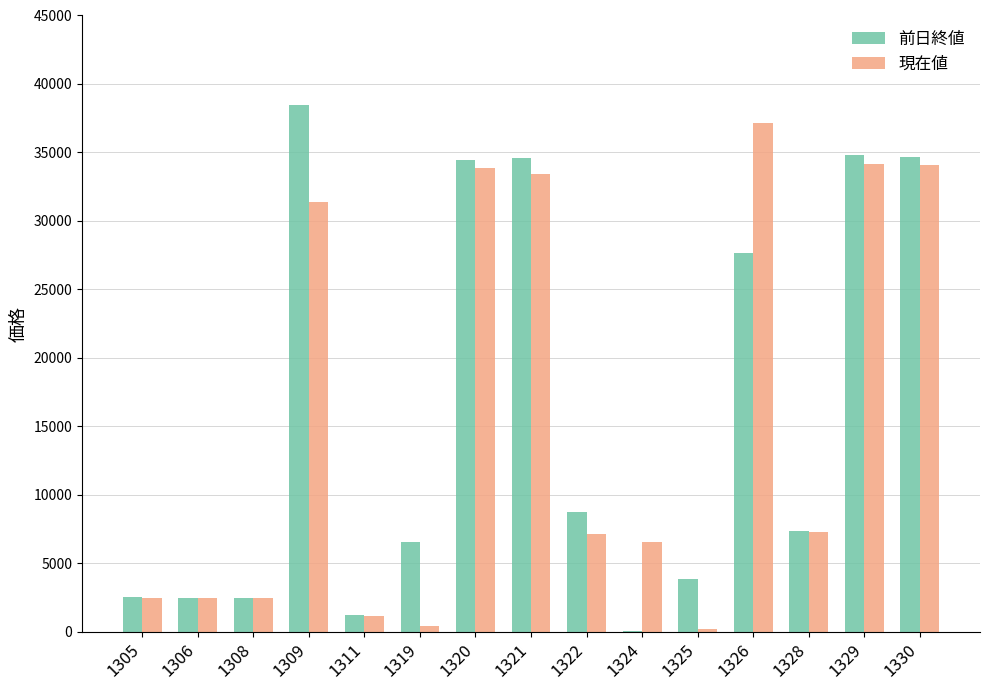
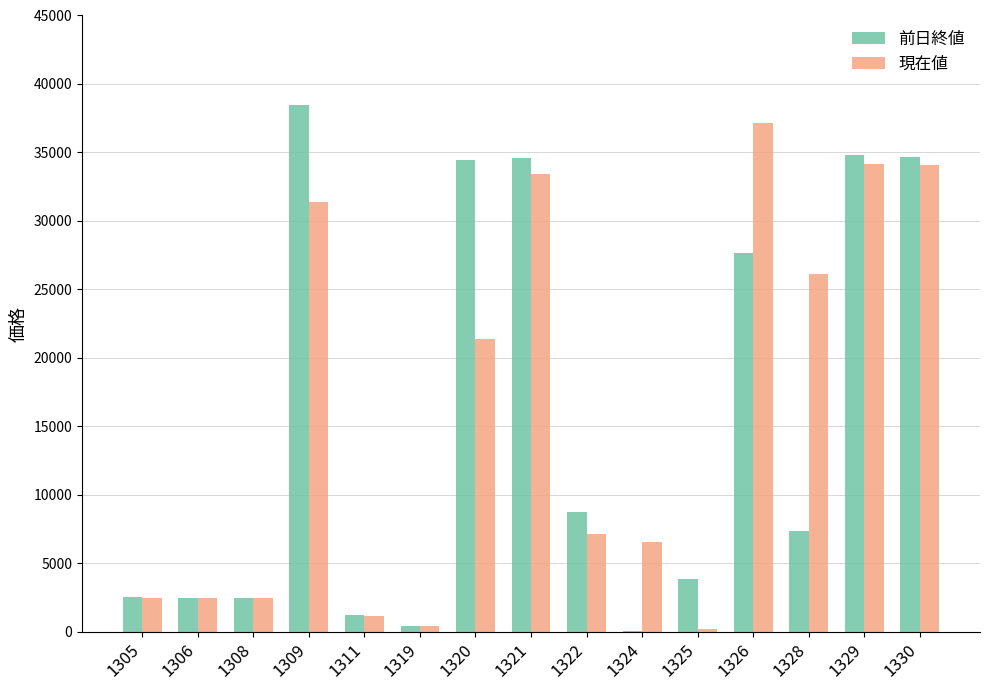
前日終値, 1319: 6600 -> 400
現在値, 1320: 33900 -> 21300
現在値, 1328: 7300 -> 26200
